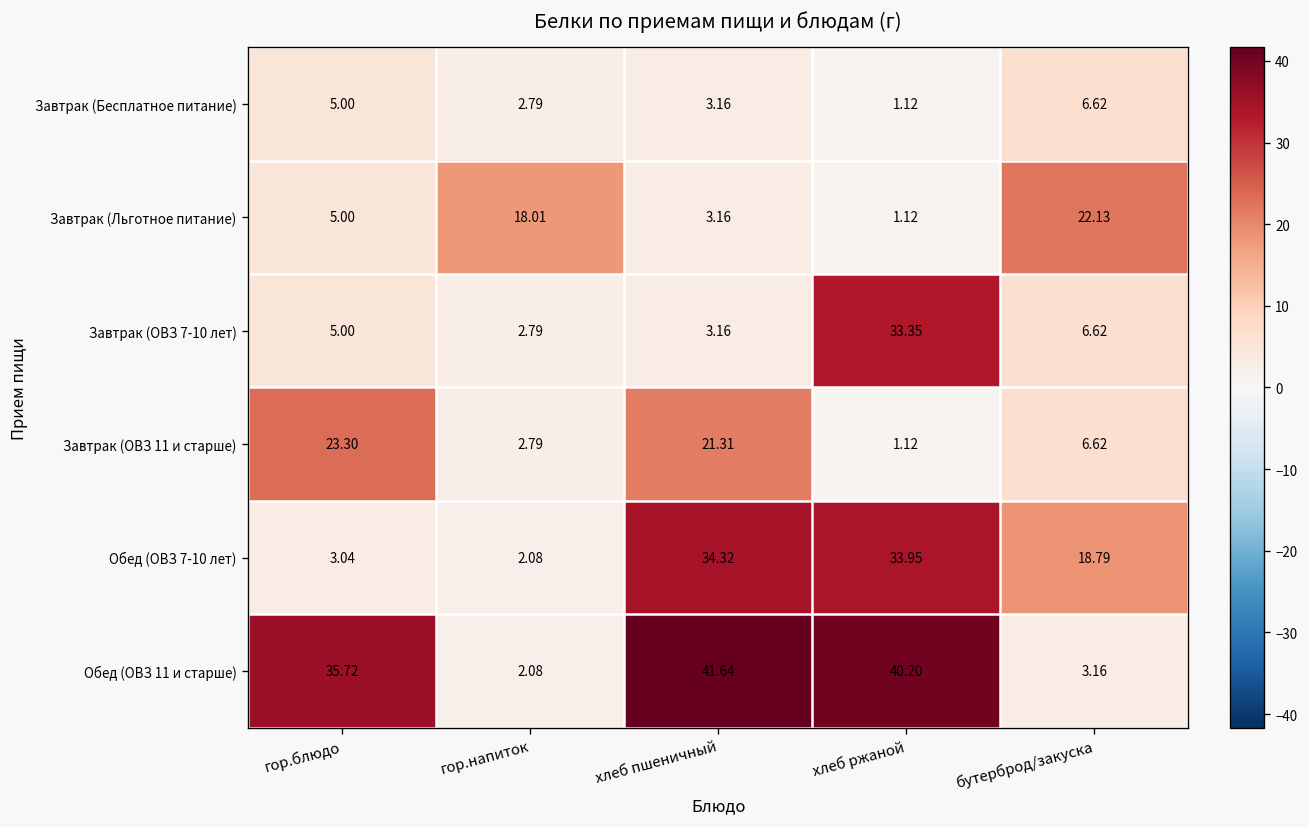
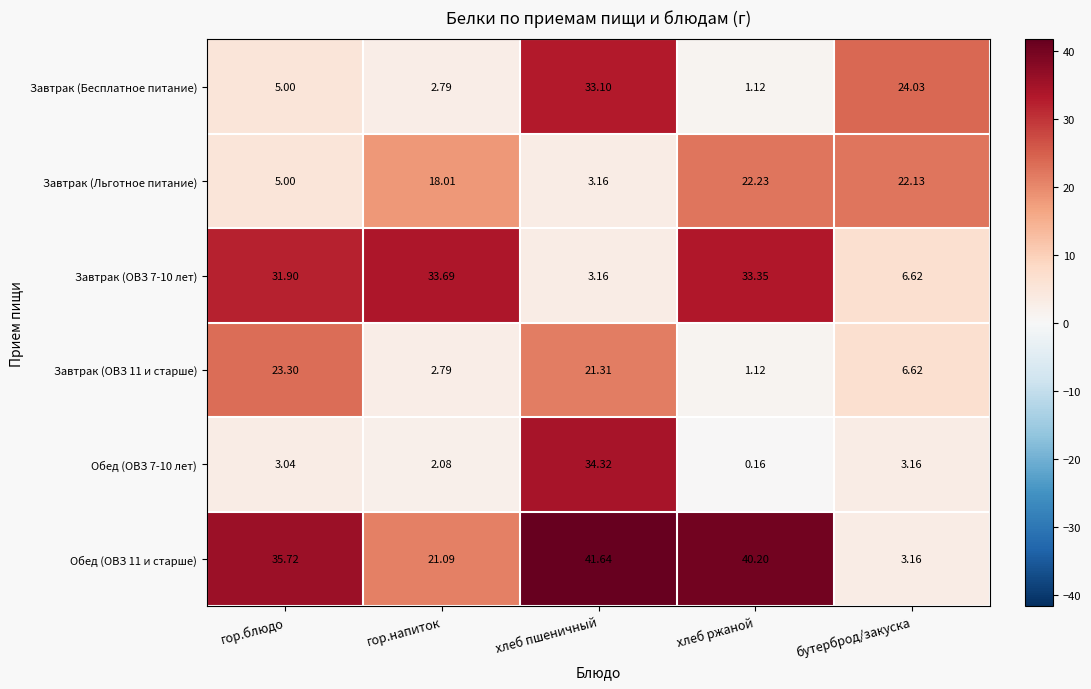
Завтрак (Бесплатное питание), хлеб пшеничный: 3.16 -> 33.10
Завтрак (Бесплатное питание), бутерброд/закуска: 6.62 -> 24.03
Завтрак (Льготное питание), хлеб ржаной: 1.12 -> 22.23
Завтрак (ОВЗ 7-10 лет), гор.блюдо: 5.00 -> 31.90
Завтрак (ОВЗ 7-10 лет), гор.напиток: 2.79 -> 33.69
Обед (ОВЗ 7-10 лет), хлеб ржаной: 33.95 -> 0.16
Обед (ОВЗ 7-10 лет), бутерброд/закуска: 18.79 -> 3.16
Обед (ОВЗ 11 и старше), гор.напиток: 2.08 -> 21.09
